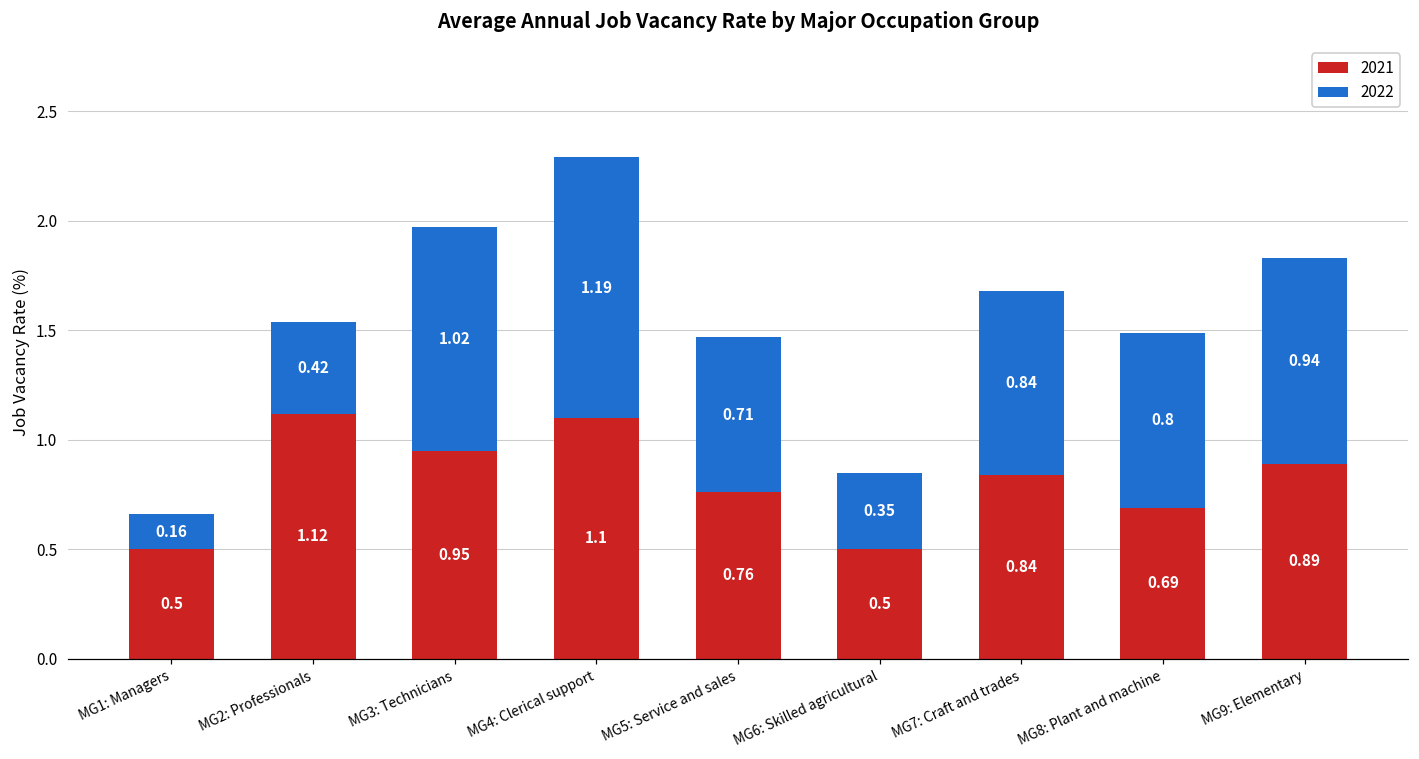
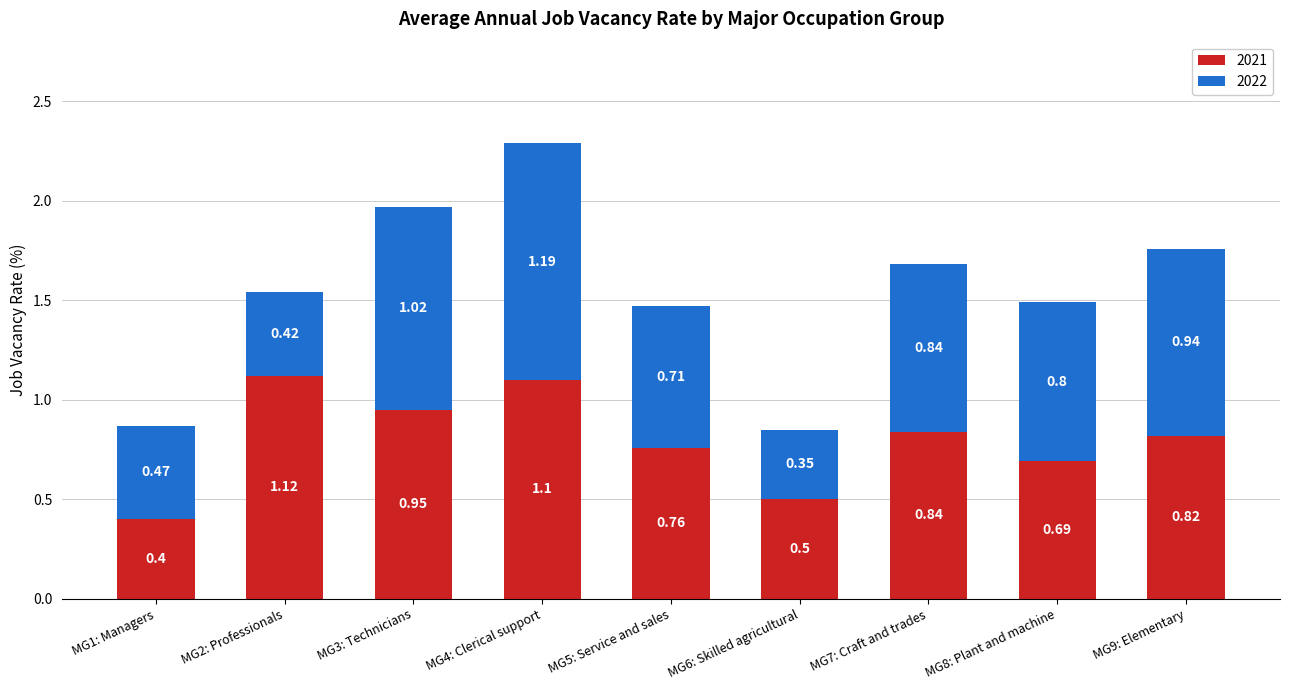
2021, MG1: Managers: 0.5 -> 0.4
2022, MG1: Managers: 0.16 -> 0.47
2021, MG9: Elementary: 0.89 -> 0.82
